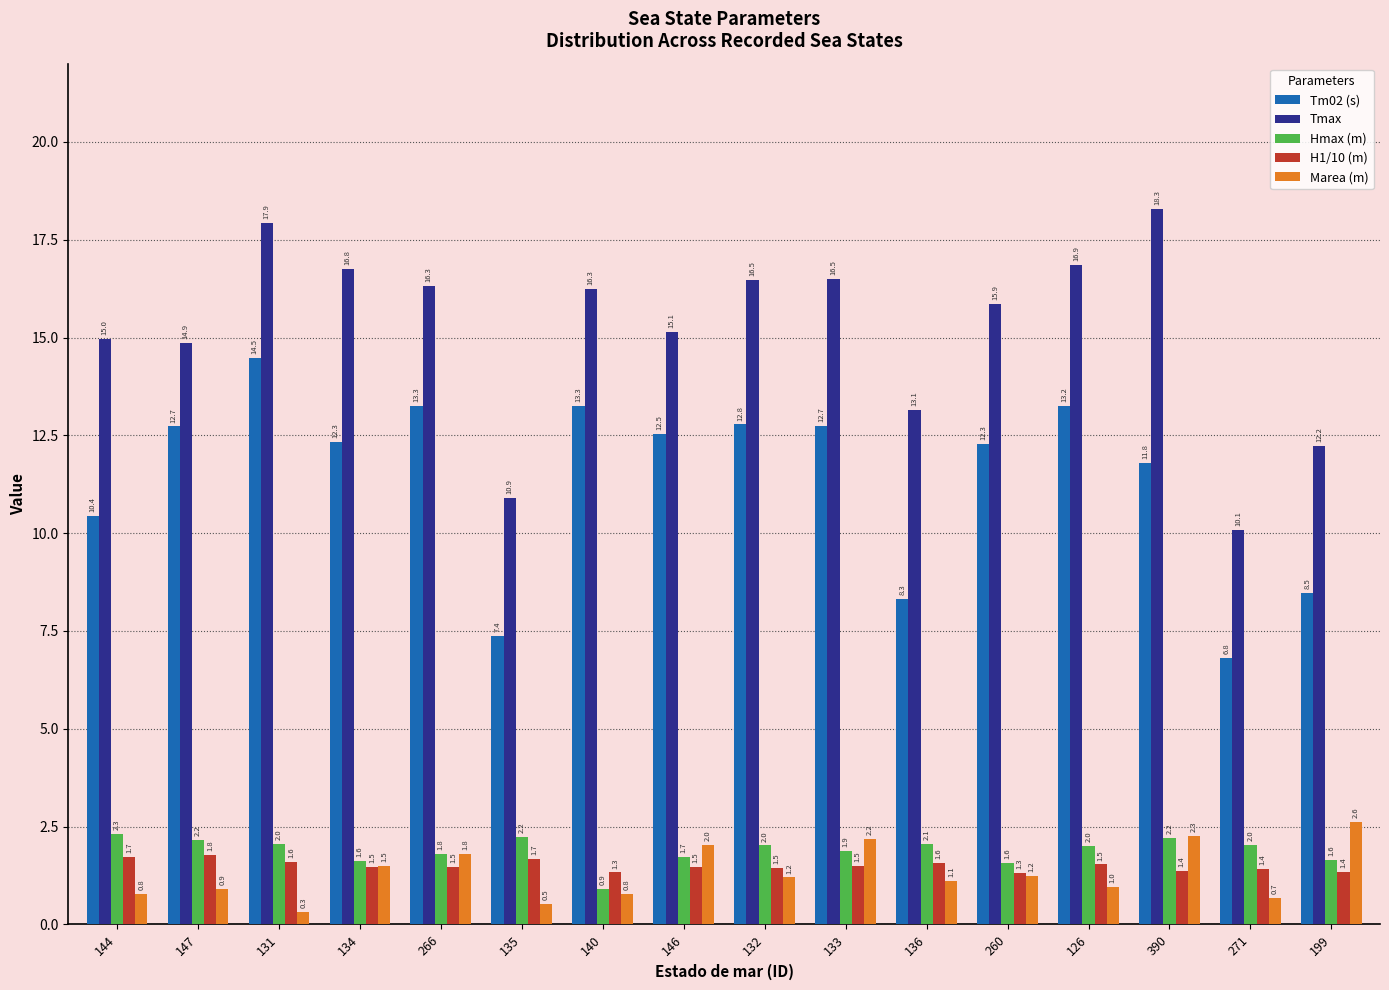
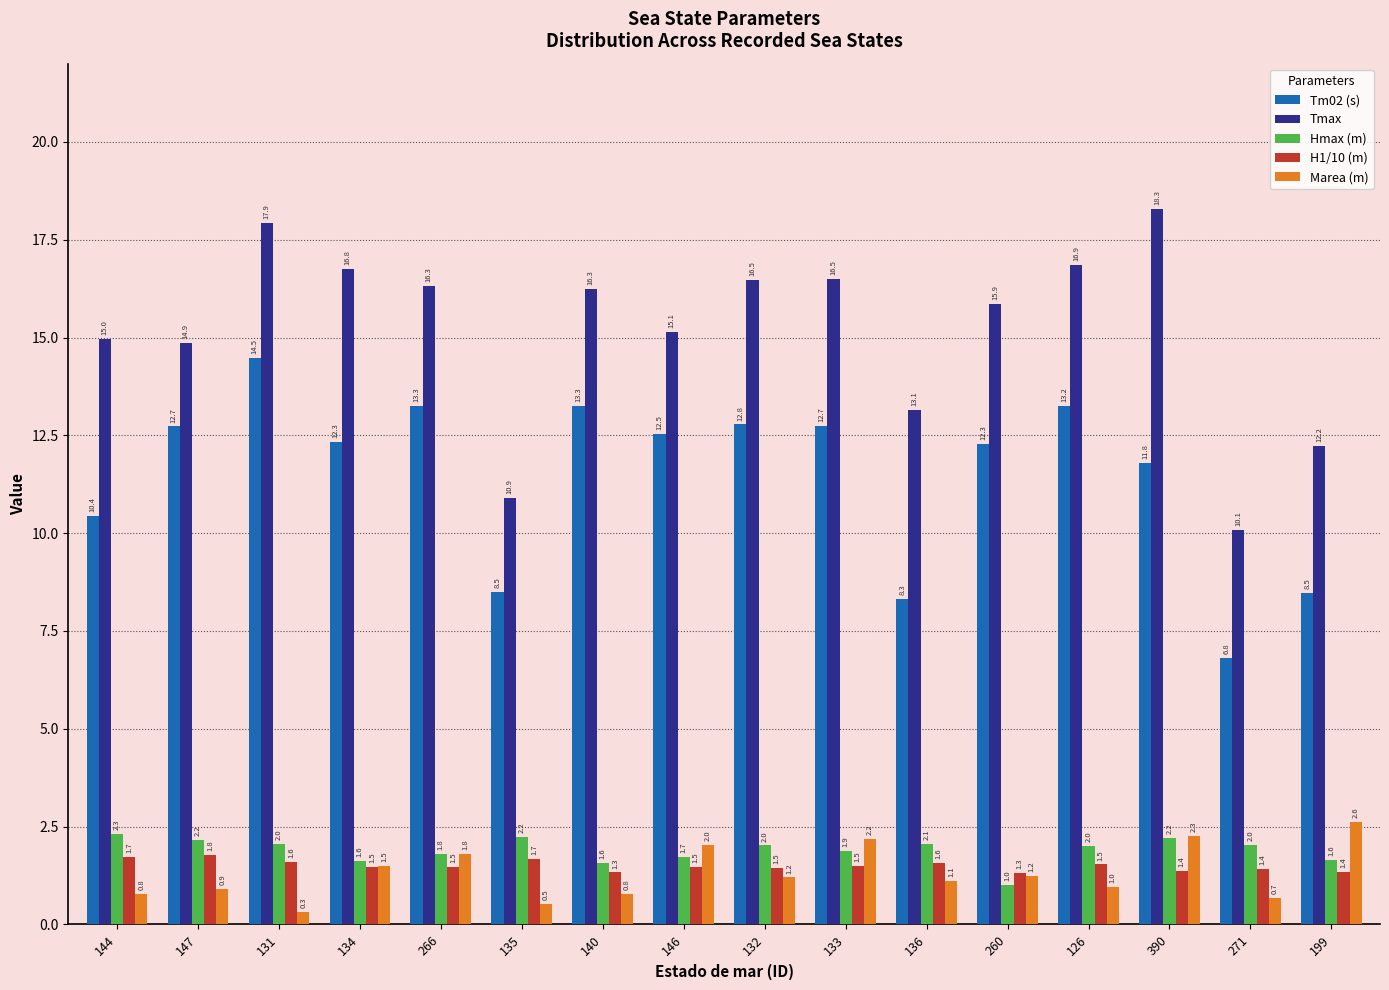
Tm02 (s), 135: 7.4 -> 8.5
Hmax (m), 140: 0.9 -> 1.6
Hmax (m), 260: 1.6 -> 1.0
